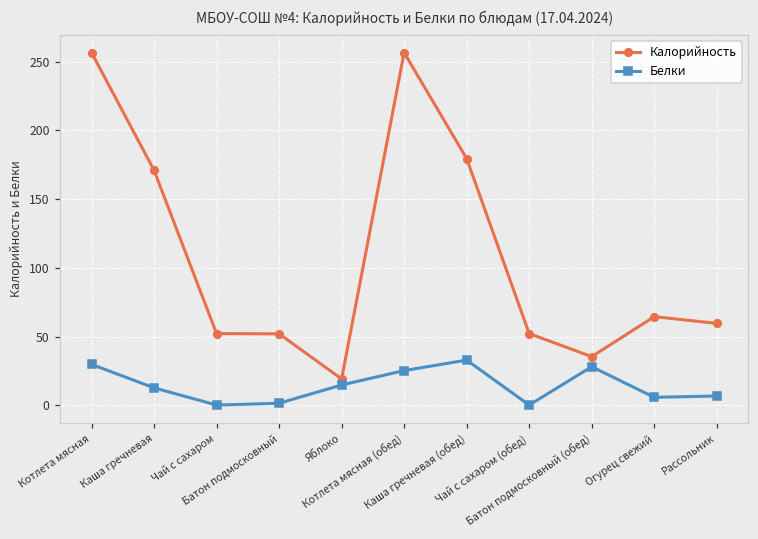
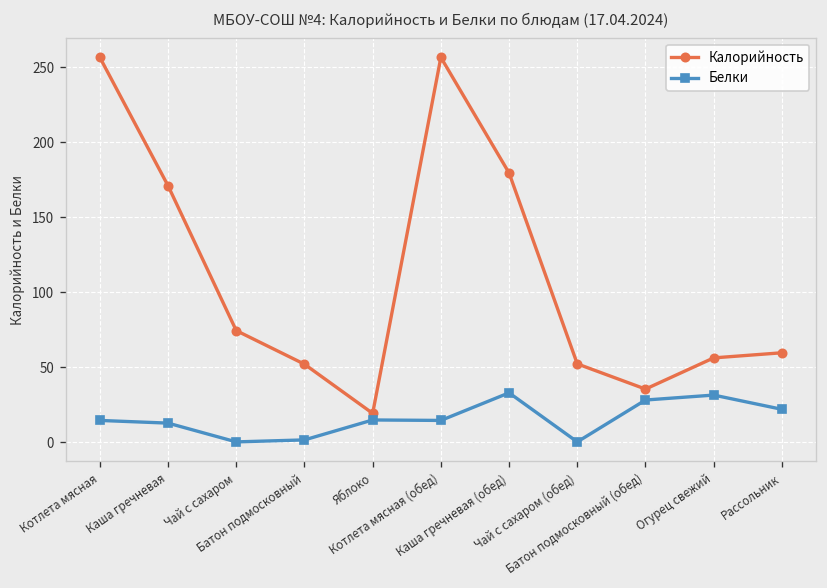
Белки, Котлета мясная: 30 -> 14
Калорийность, Чай с сахаром: 52 -> 74
Белки, Котлета мясная (обед): 25 -> 14
Калорийность, Огурец свежий: 65 -> 56
Белки, Огурец свежий: 6 -> 31
Белки, Рассольник: 7 -> 22
